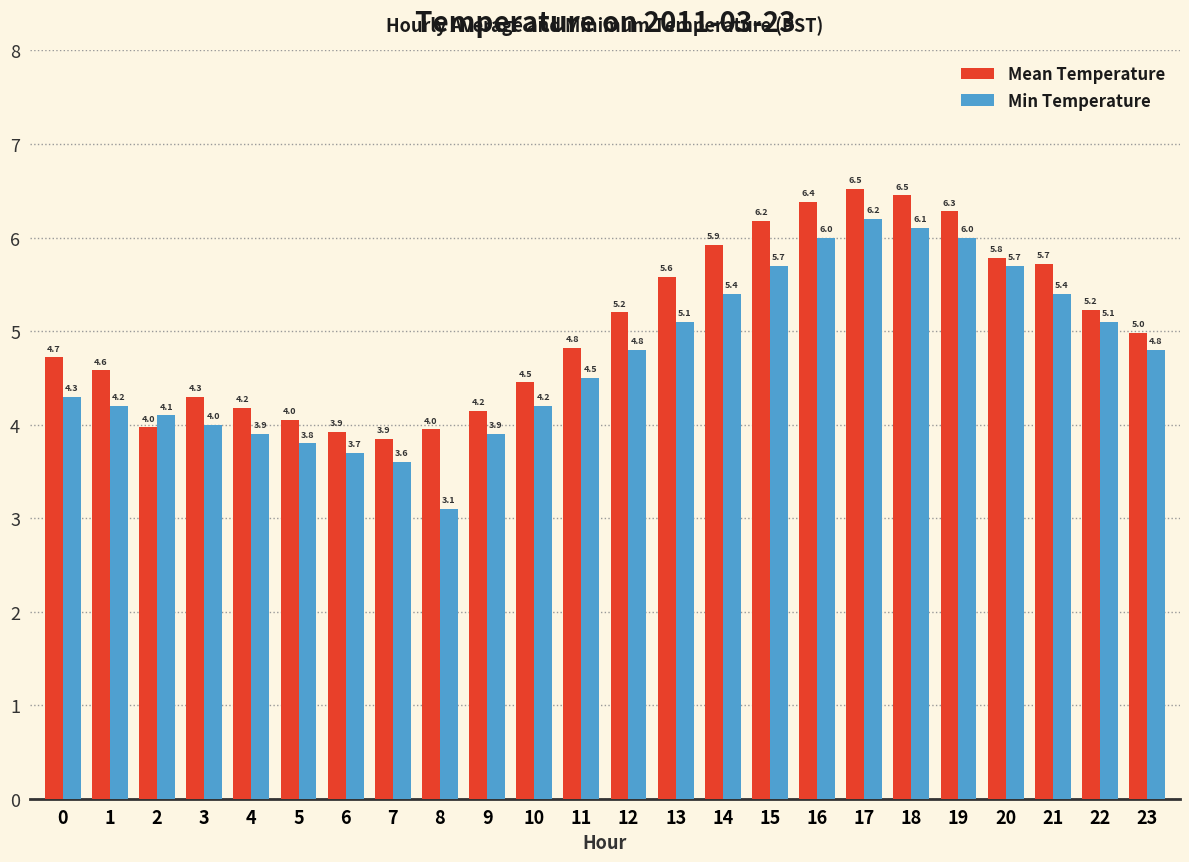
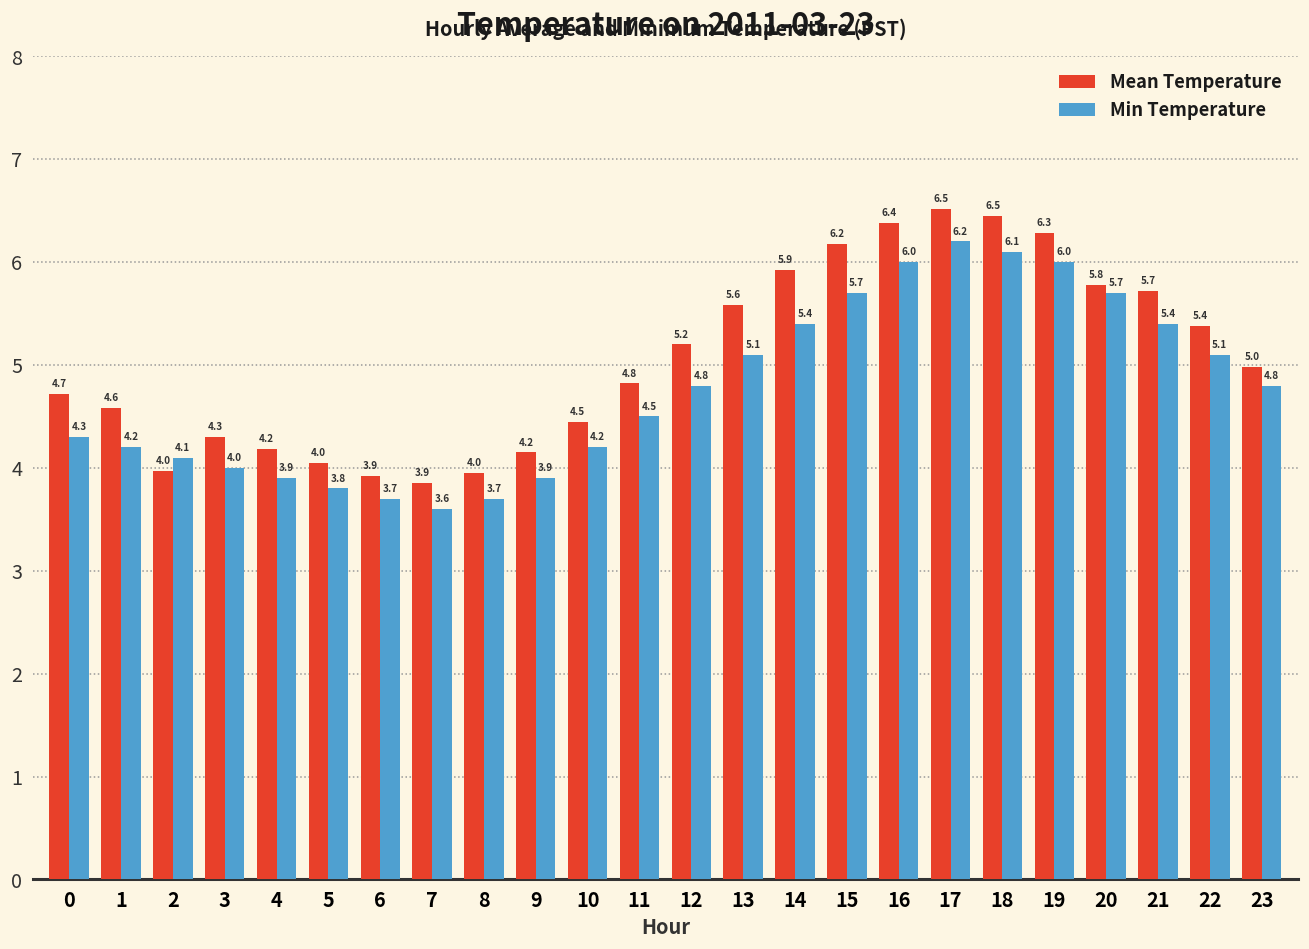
Min Temperature, 8: 3.1 -> 3.7
Mean Temperature, 22: 5.2 -> 5.4
